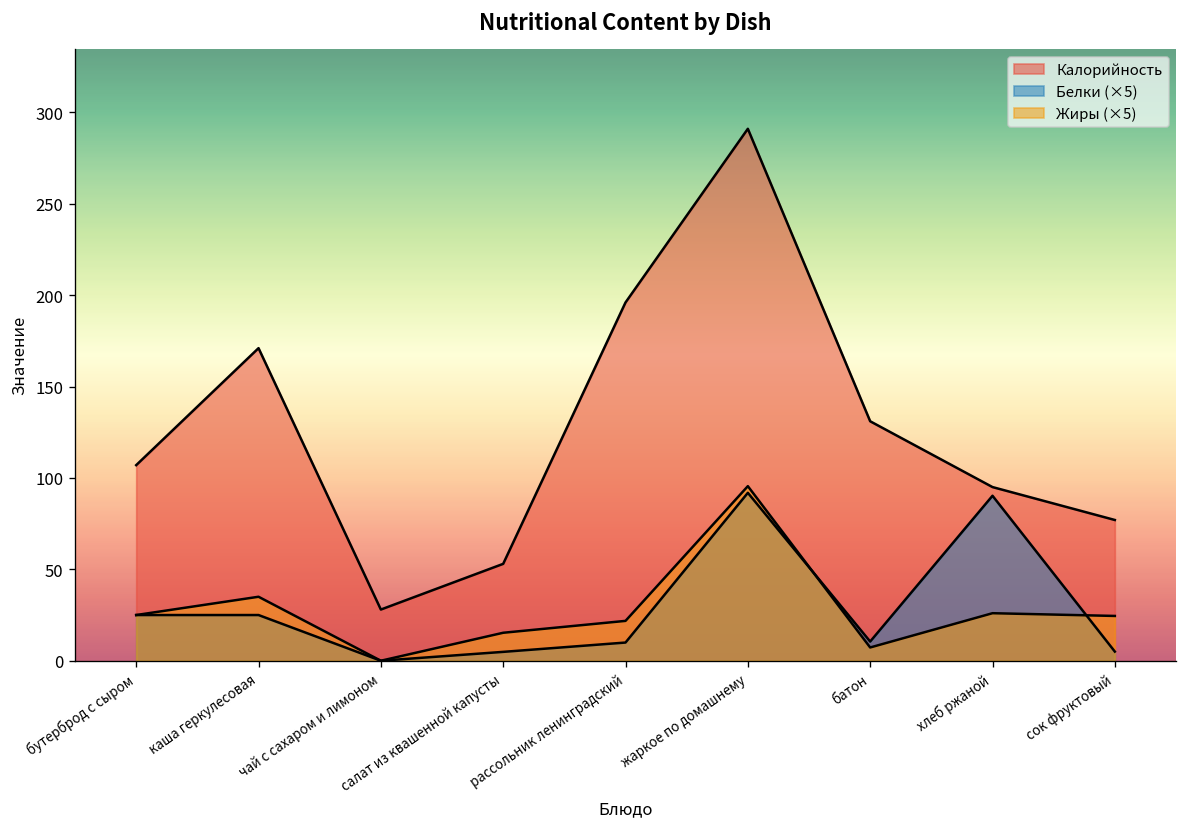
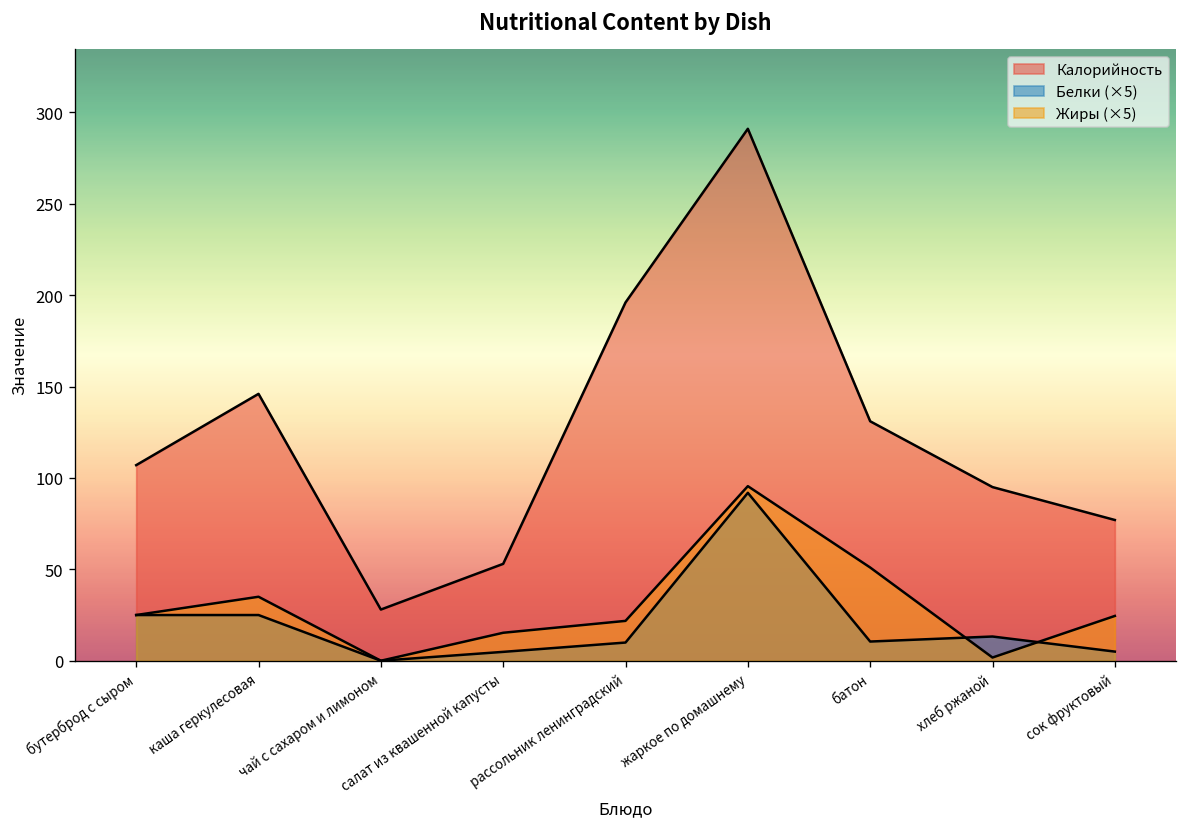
Калорийность, каша геркулесовая: 171 -> 146
Жиры (×5), батон: 7 -> 51
Белки (×5), хлеб ржаной: 90 -> 13
Жиры (×5), хлеб ржаной: 26 -> 2
